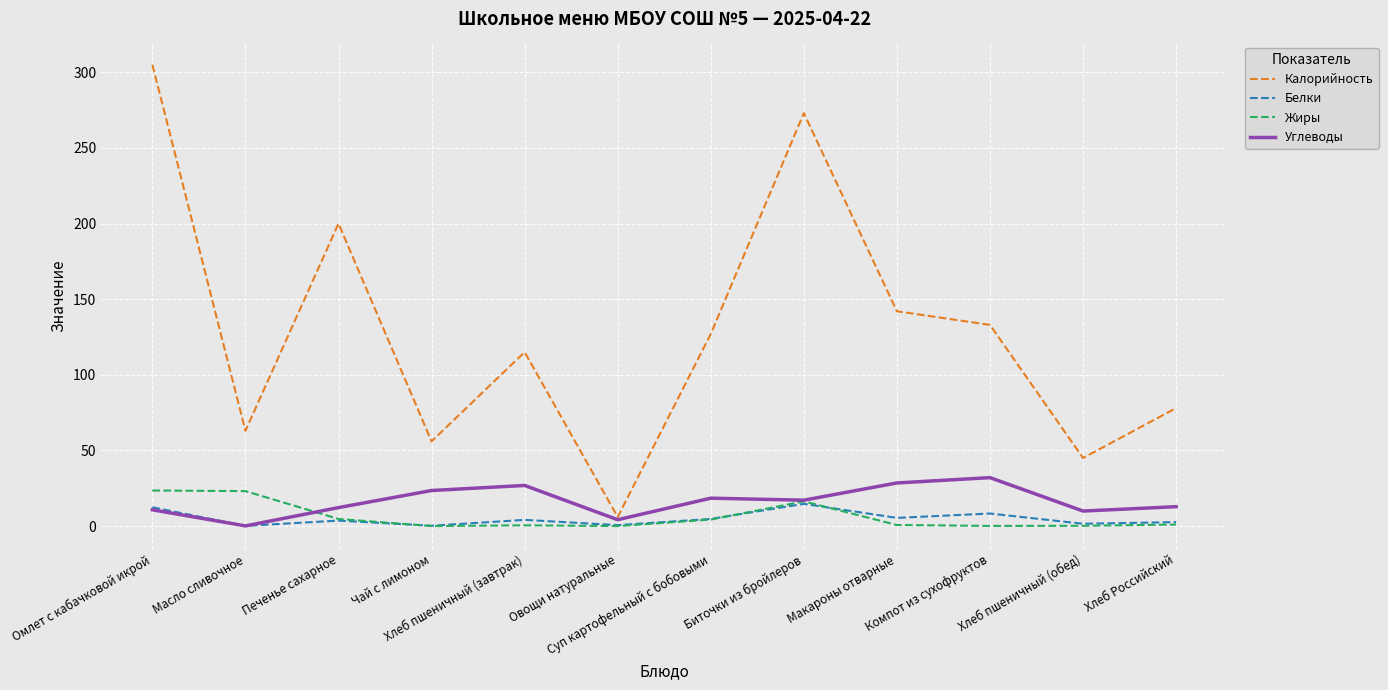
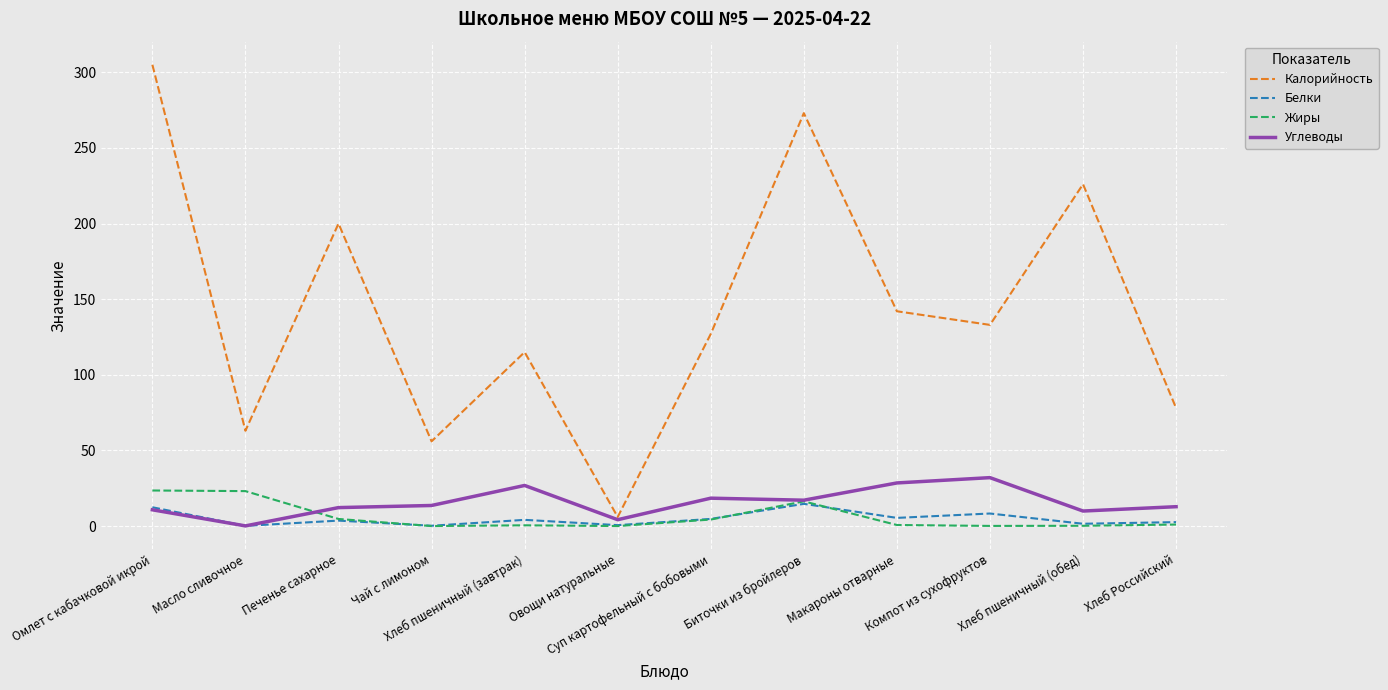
Углеводы, Чай с лимоном: 24 -> 14
Калорийность, Хлеб пшеничный (обед): 45 -> 226
